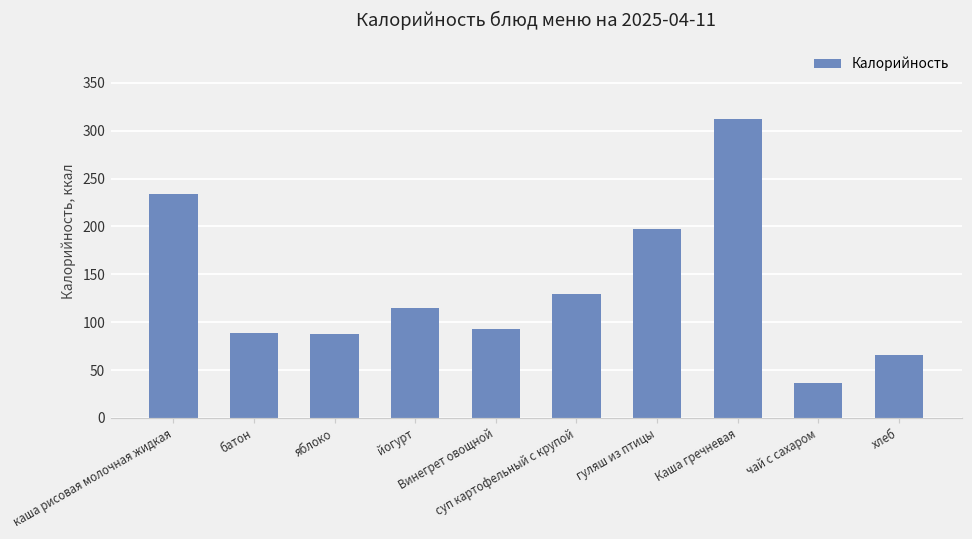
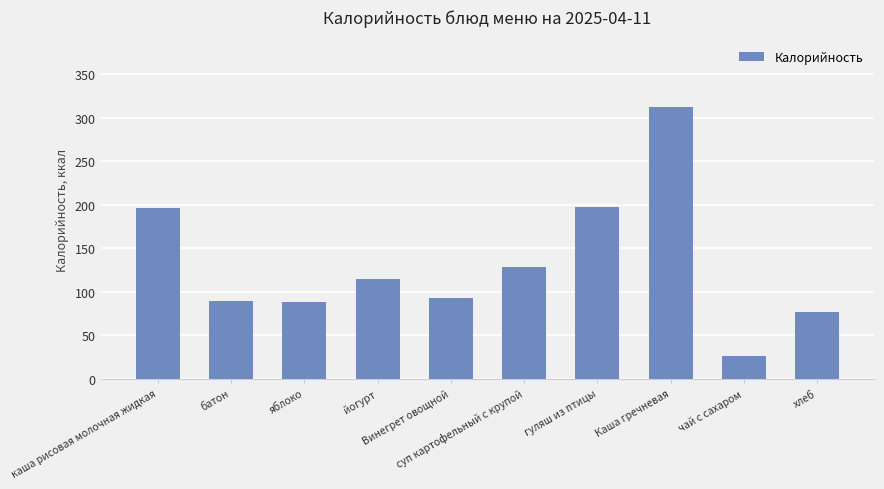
каша рисовая молочная жидкая: 230 -> 200
чай с сахаром: 40 -> 30
хлеб: 70 -> 80
